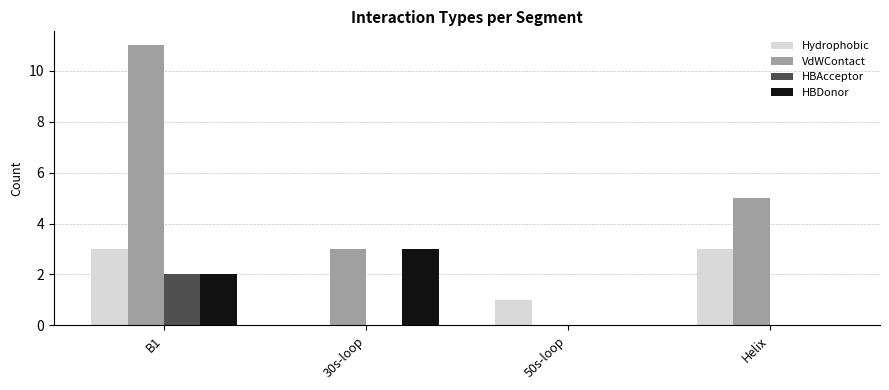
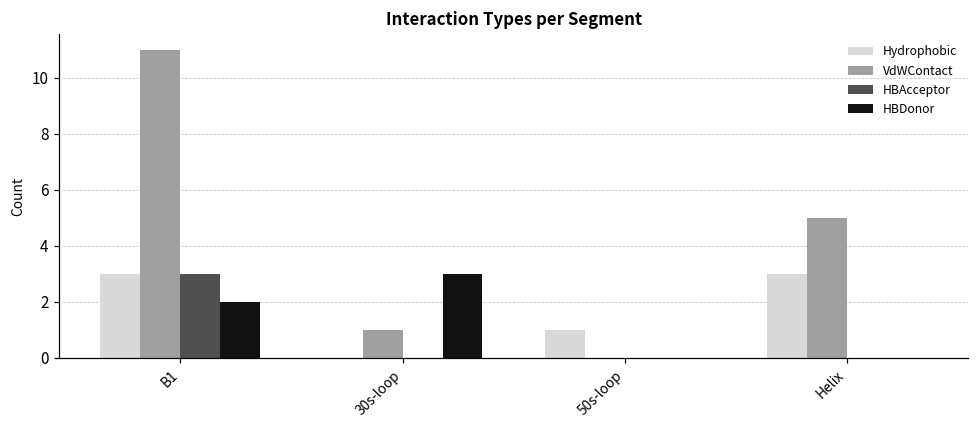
HBAcceptor, B1: 2 -> 3
VdWContact, 30s-loop: 3 -> 1
